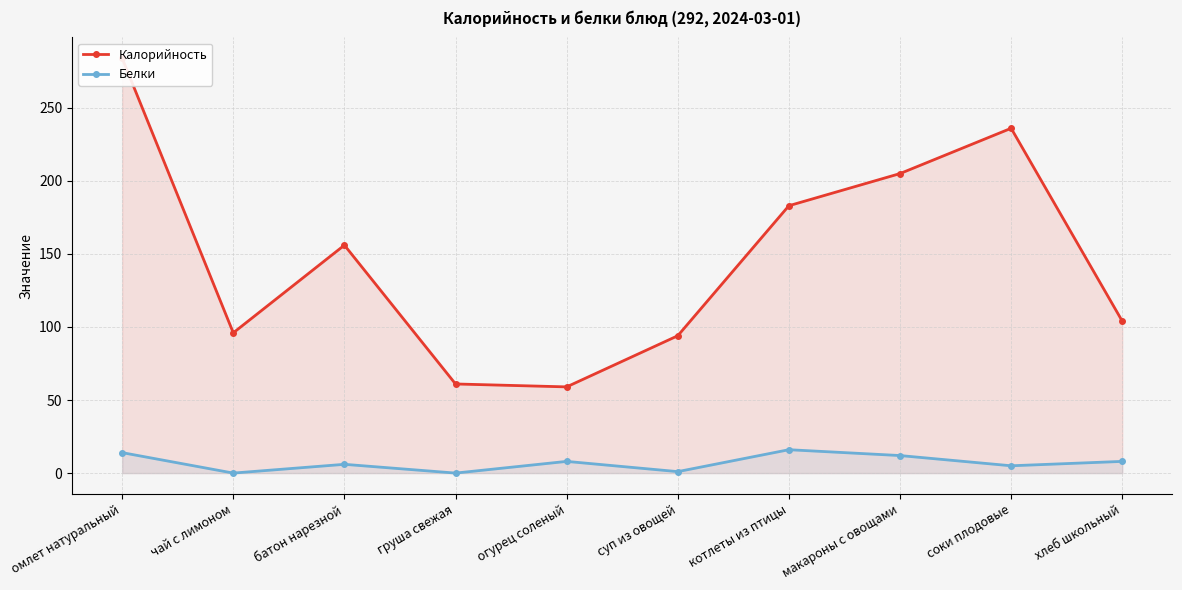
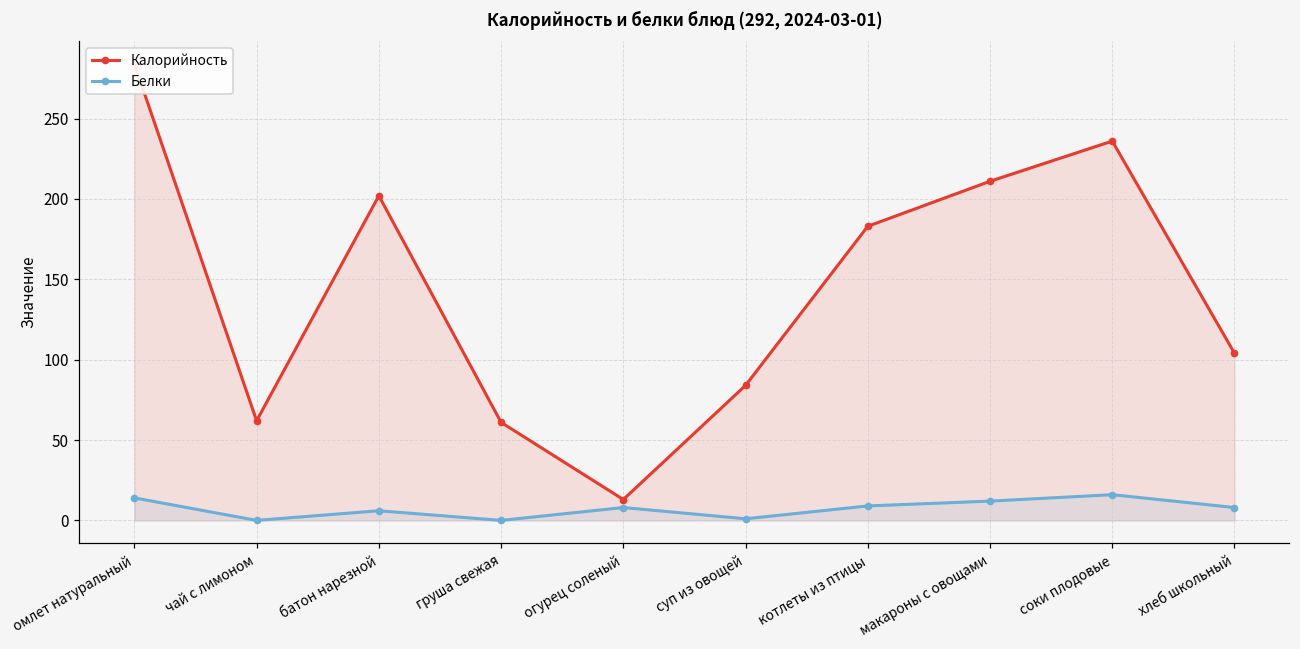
Калорийность, чай с лимоном: 96 -> 62
Калорийность, батон нарезной: 156 -> 202
Калорийность, огурец соленый: 59 -> 13
Калорийность, суп из овощей: 94 -> 84
Белки, котлеты из птицы: 16 -> 9
Калорийность, макароны с овощами: 205 -> 211
Белки, соки плодовые: 5 -> 16
